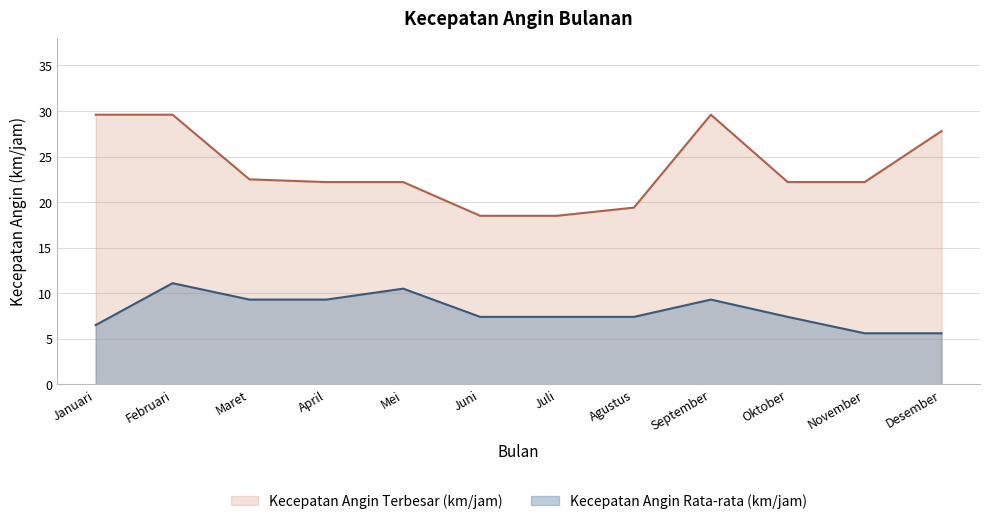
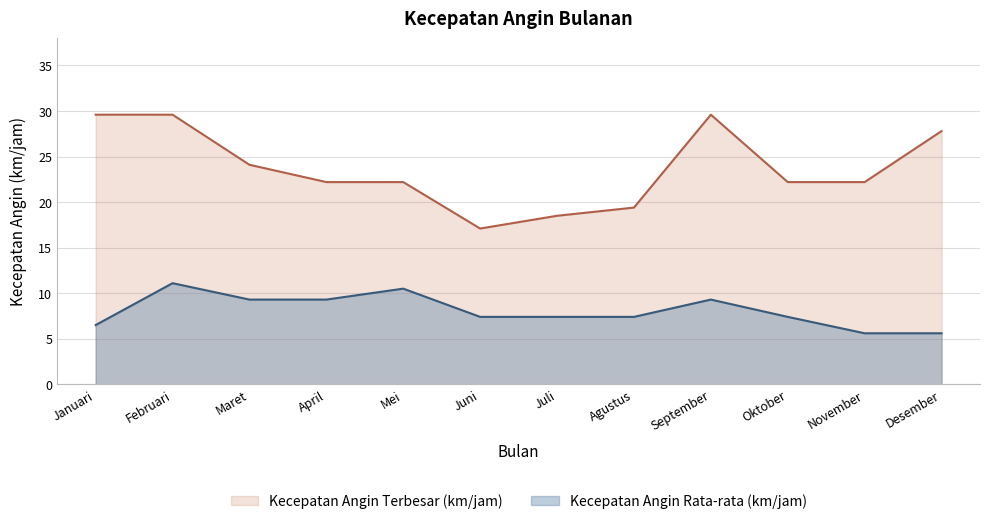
Kecepatan Angin Terbesar (km/jam), Maret: 23 -> 24
Kecepatan Angin Terbesar (km/jam), Juni: 19 -> 17
